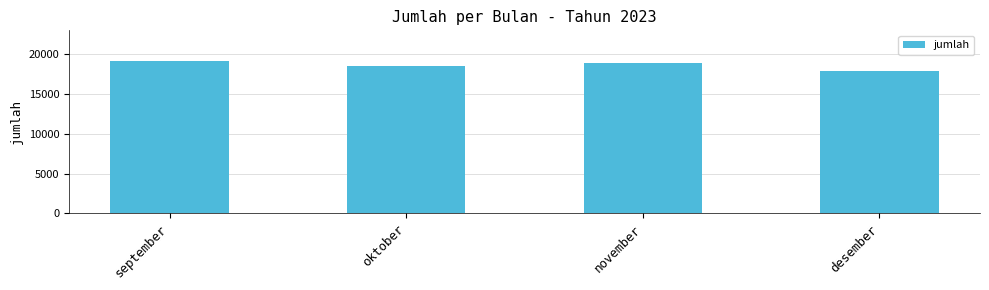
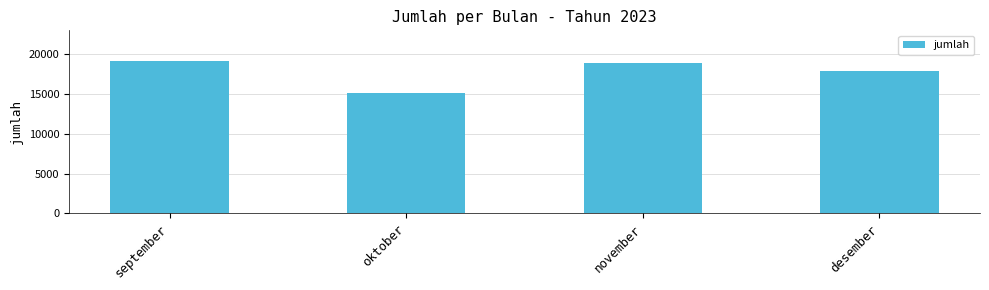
oktober: 19000 -> 15000
